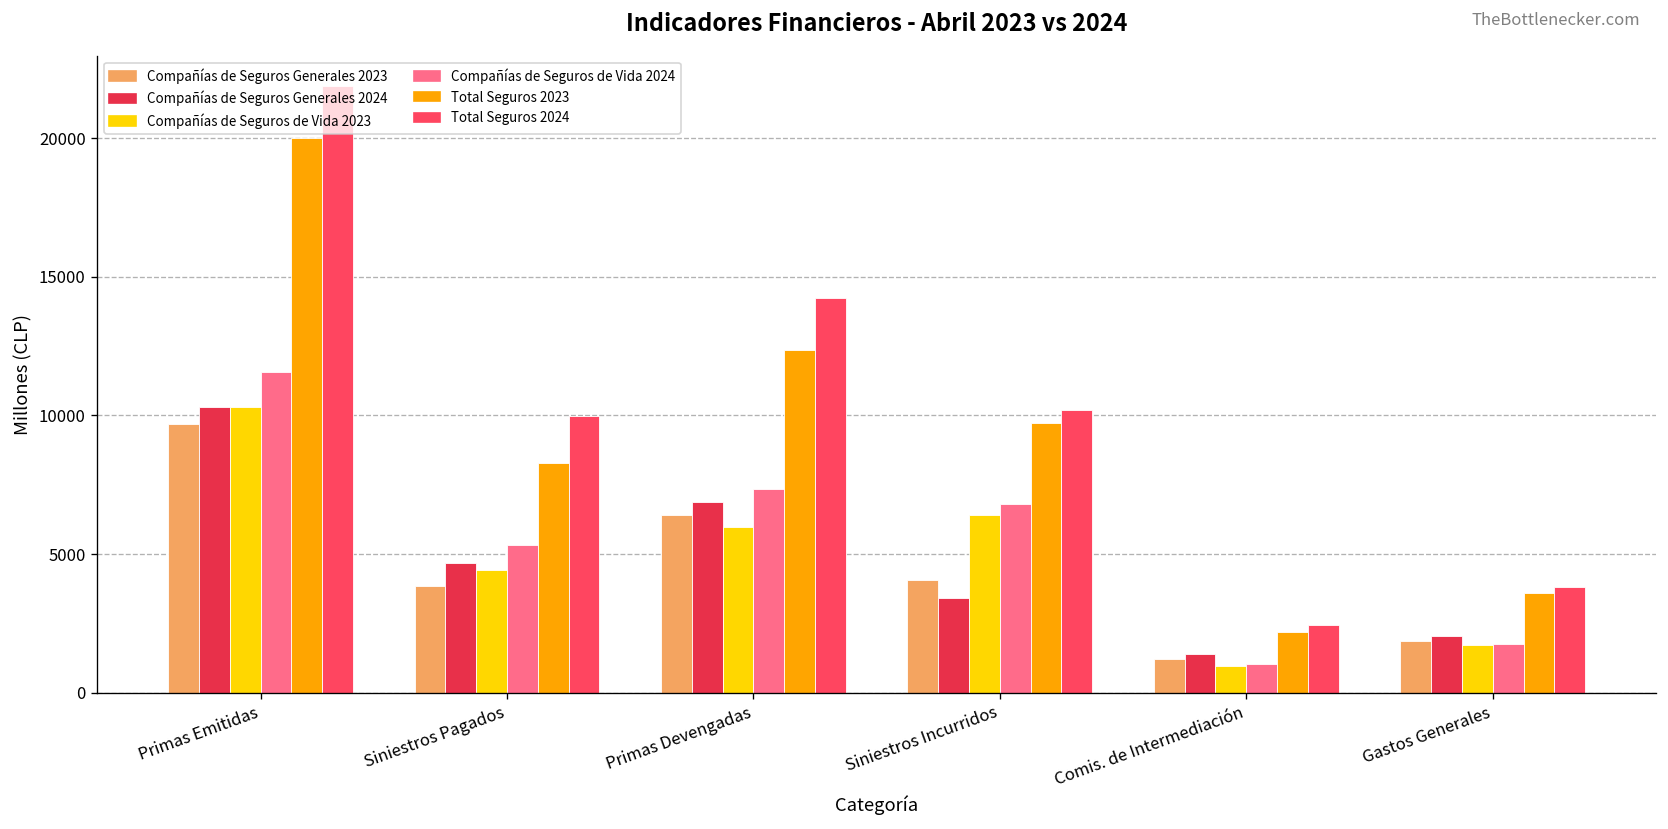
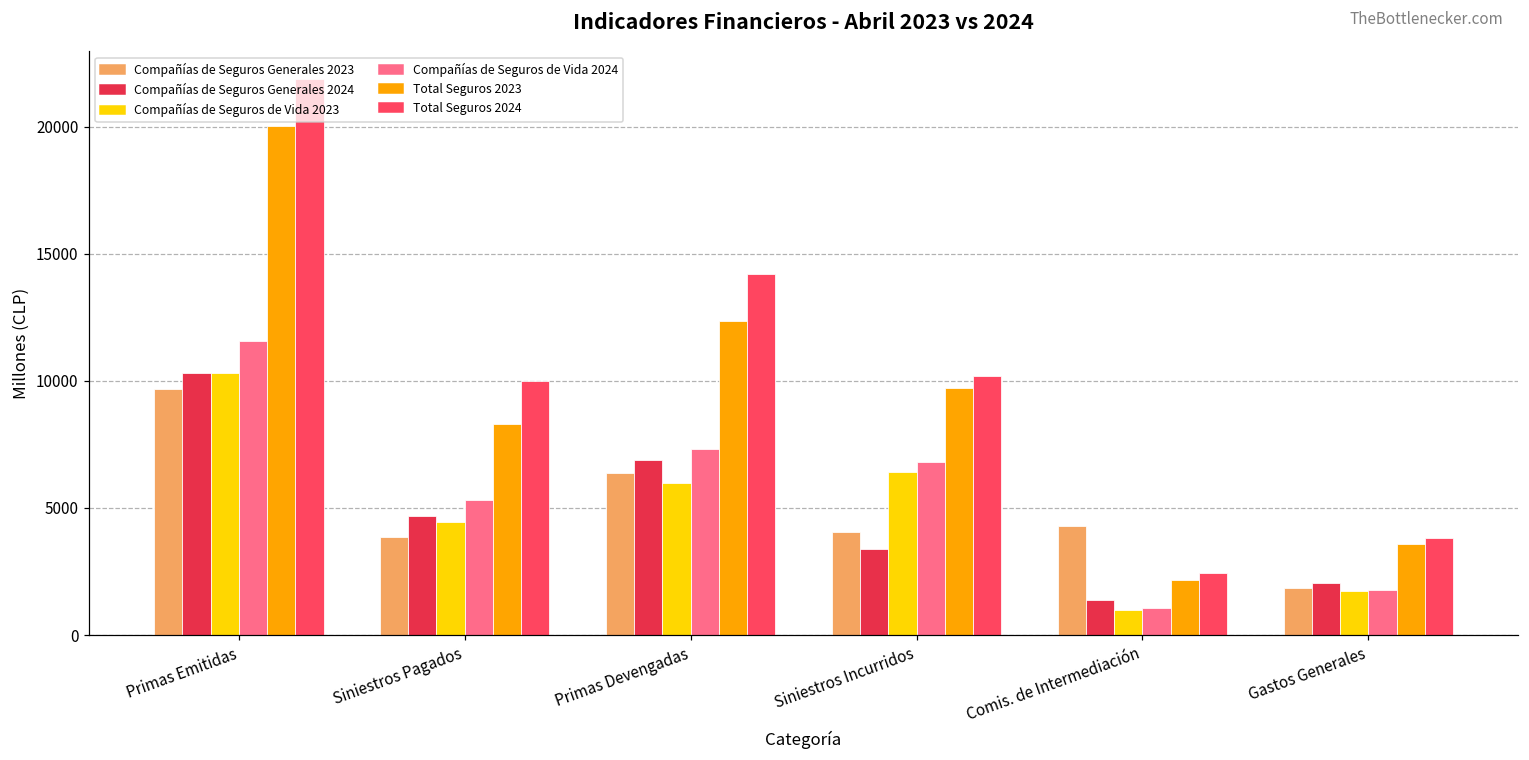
Compañías de Seguros Generales 2023, Comis. de Intermediación: 1200 -> 4300
